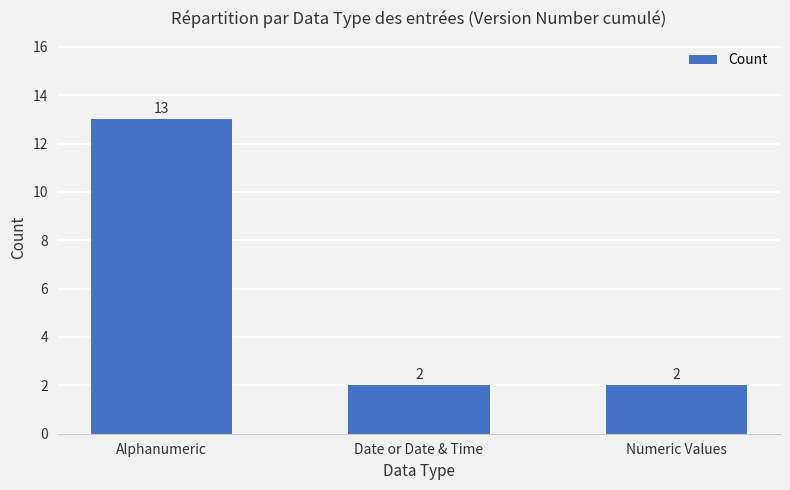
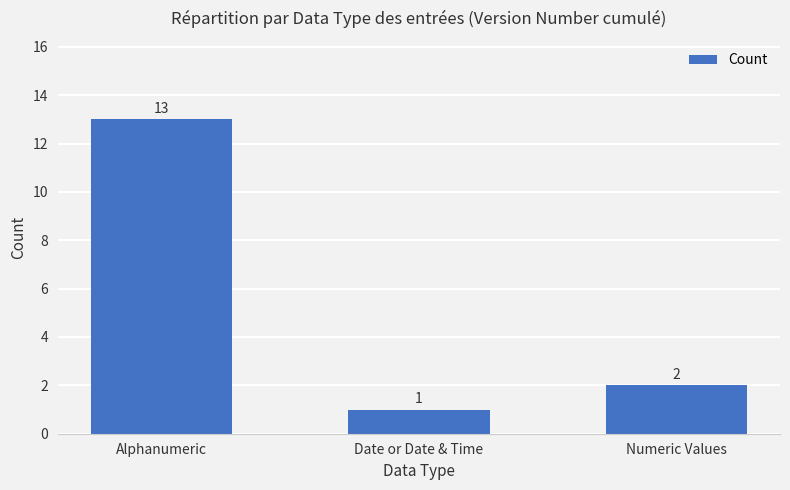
Date or Date & Time: 2 -> 1
